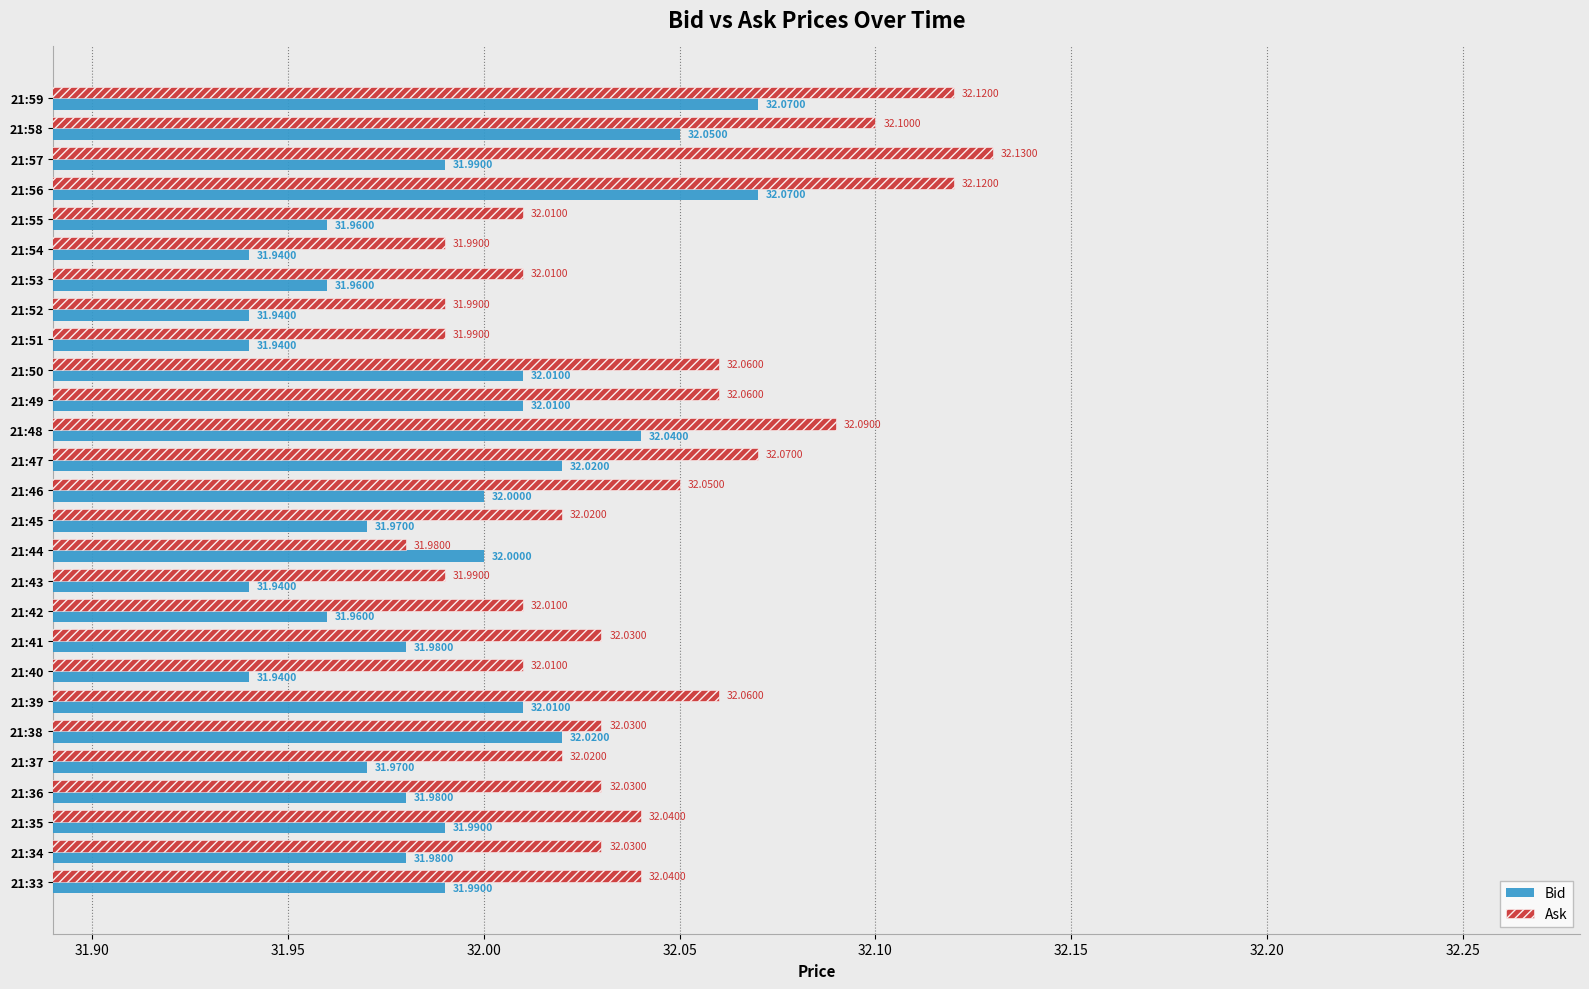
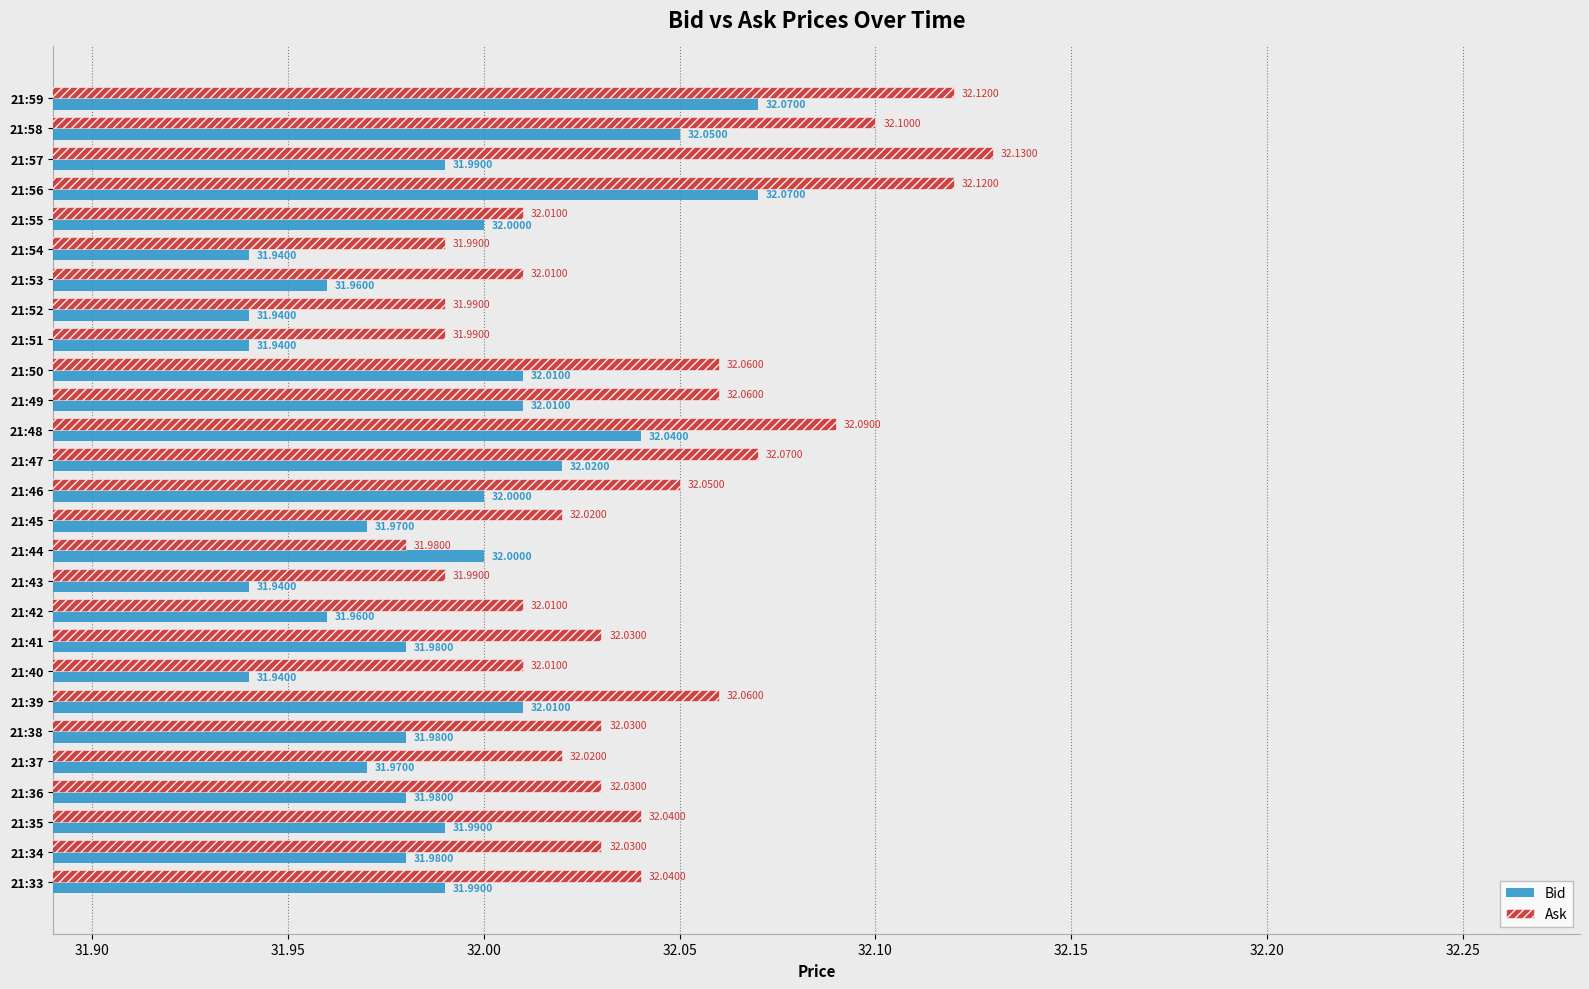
Bid, 21:55: 31.9600 -> 32.0000
Bid, 21:38: 32.0200 -> 31.9800
